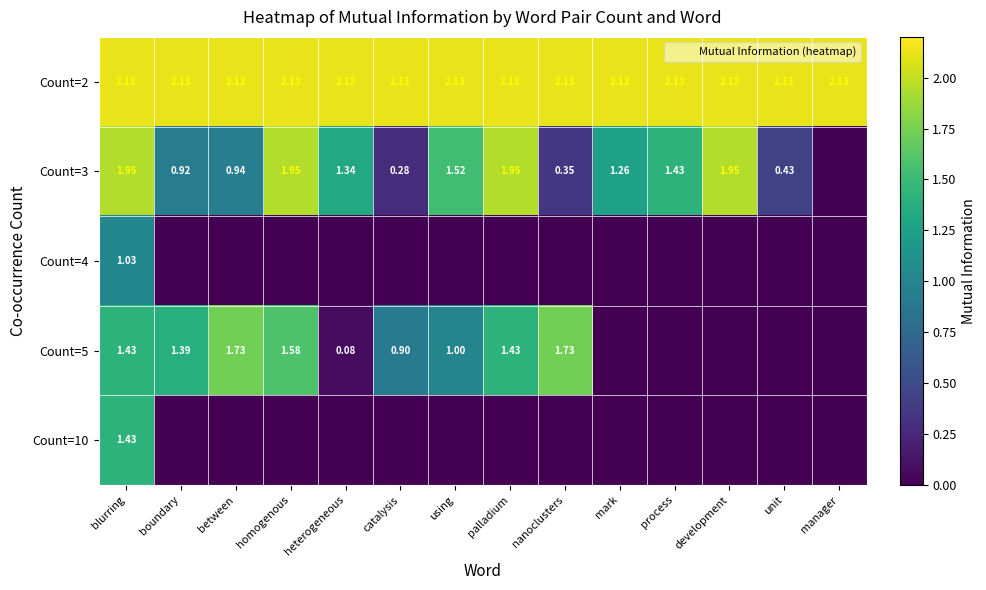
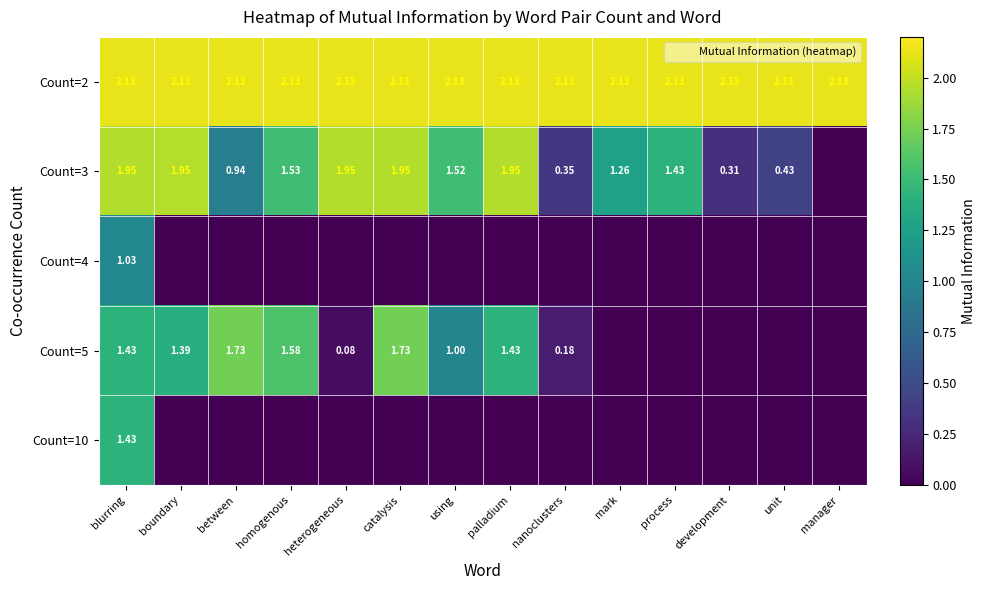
Count=3, boundary: 0.92 -> 1.95
Count=3, homogenous: 1.95 -> 1.53
Count=3, heterogeneous: 1.34 -> 1.95
Count=3, catalysis: 0.28 -> 1.95
Count=3, development: 1.95 -> 0.31
Count=5, catalysis: 0.90 -> 1.73
Count=5, nanoclusters: 1.73 -> 0.18
